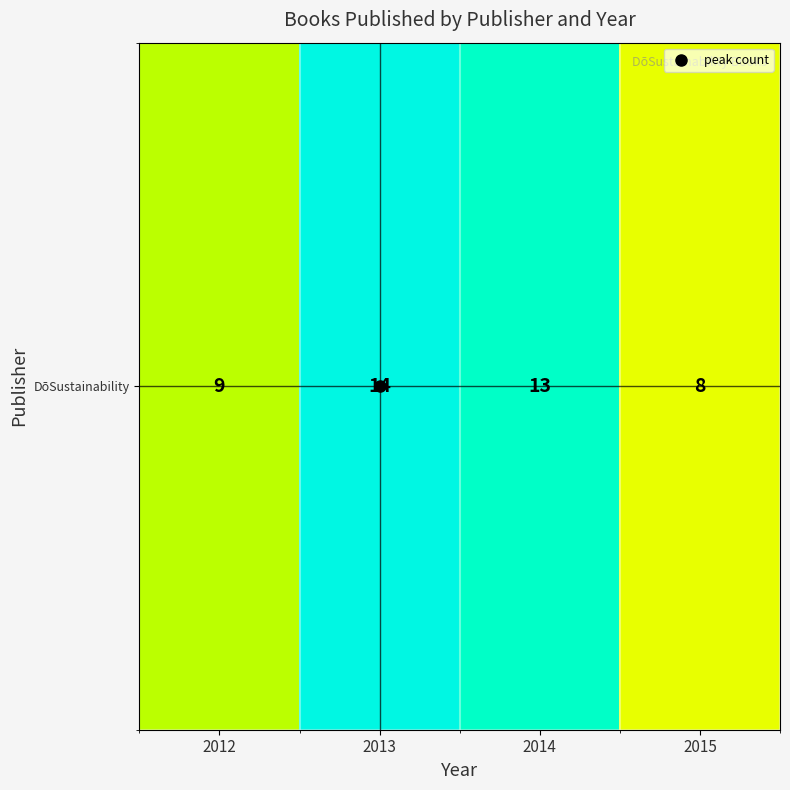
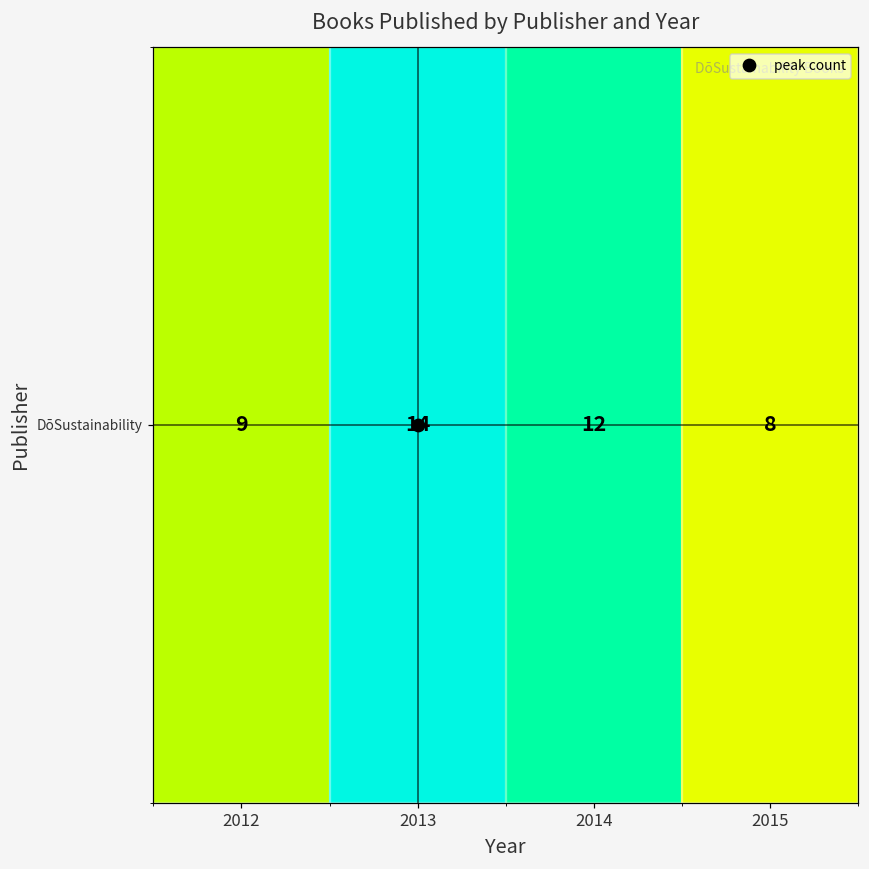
DōSustainability, 2014: 13 -> 12
